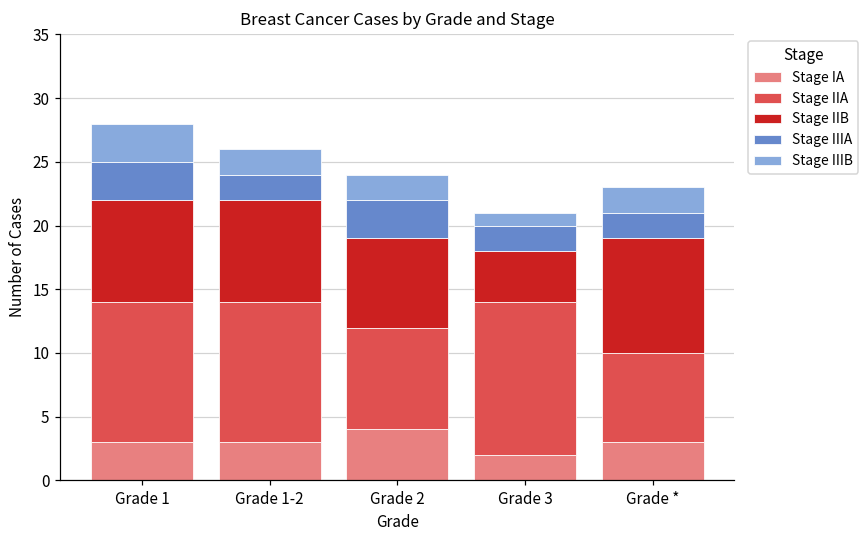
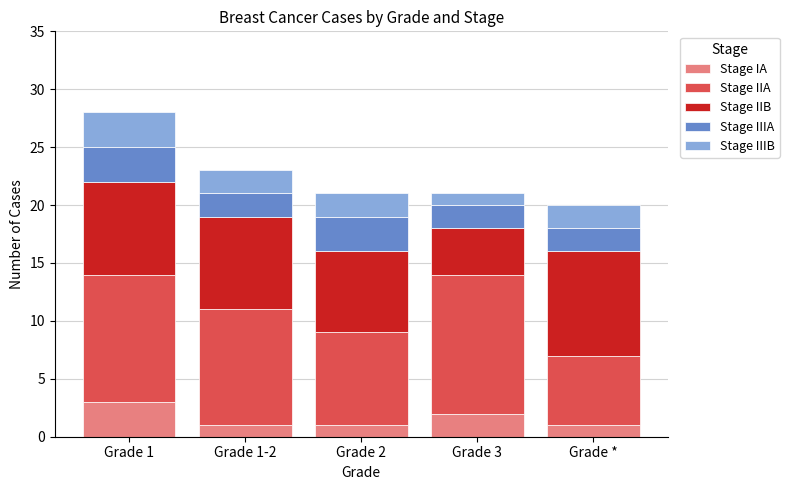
Stage IA, Grade 1-2: 3 -> 1
Stage IIA, Grade 1-2: 11 -> 10
Stage IA, Grade 2: 4 -> 1
Stage IA, Grade *: 3 -> 1
Stage IIA, Grade *: 7 -> 6
